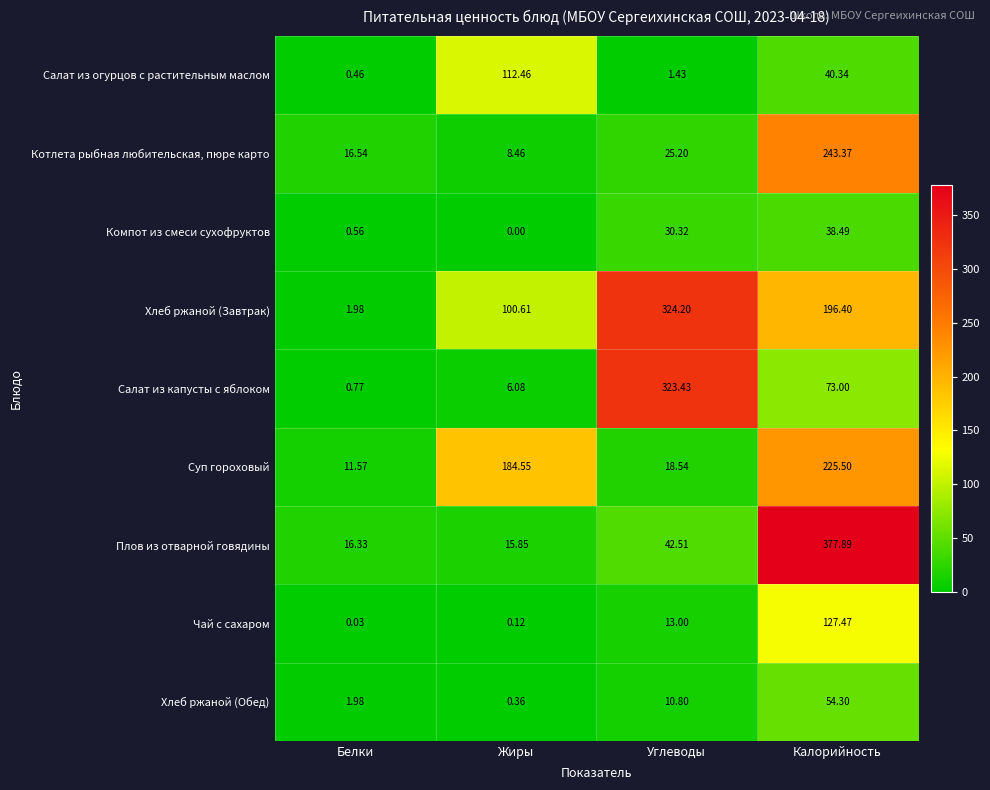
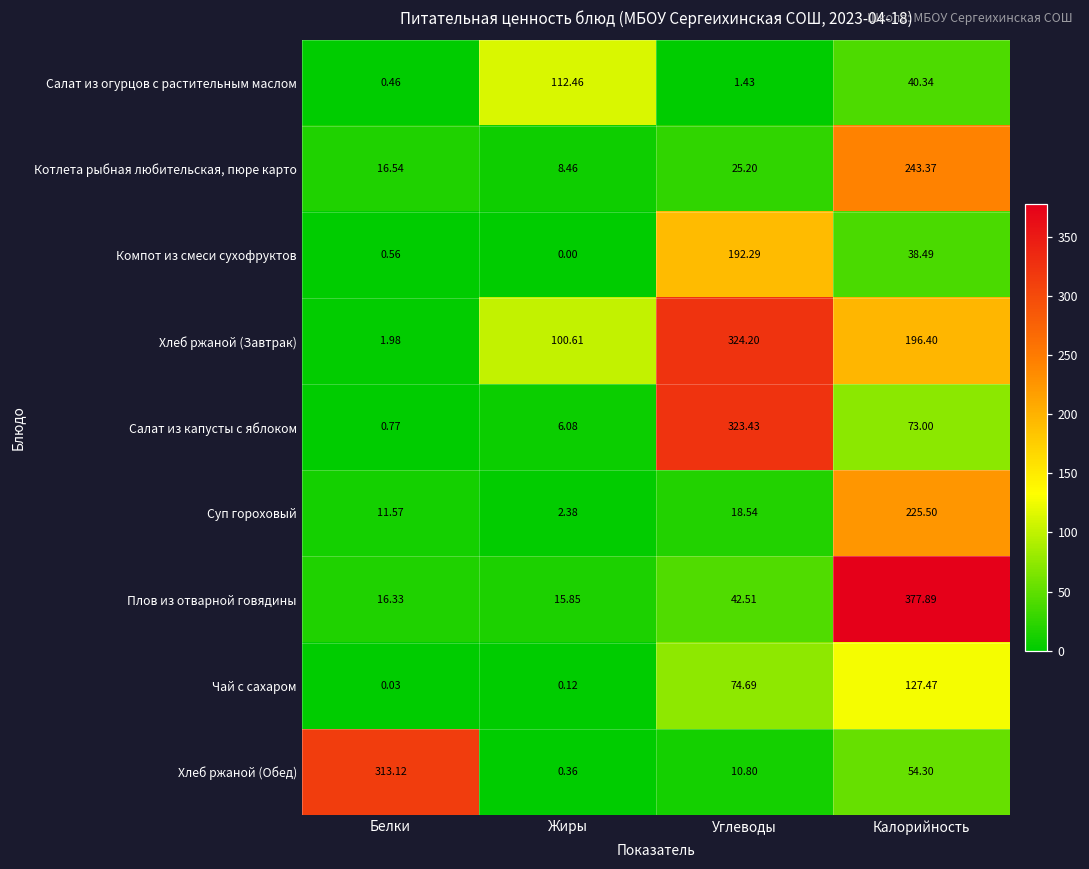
Компот из смеси сухофруктов, Углеводы: 30.32 -> 192.29
Суп гороховый, Жиры: 184.55 -> 2.38
Чай с сахаром, Углеводы: 13.00 -> 74.69
Хлеб ржаной (Обед), Белки: 1.98 -> 313.12
